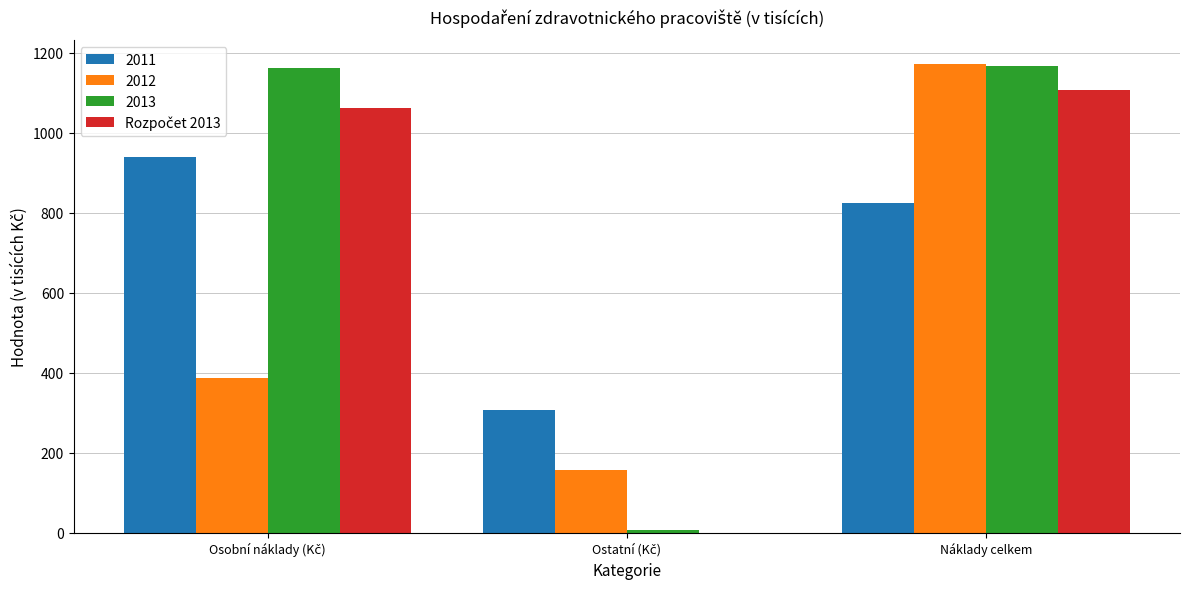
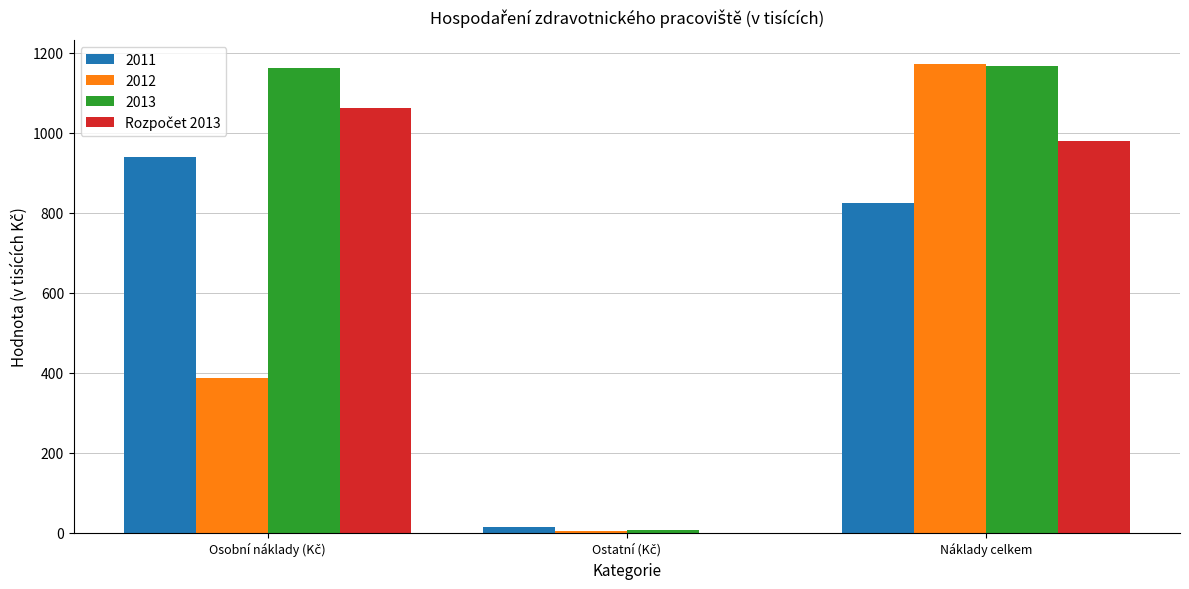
2011, Ostatní (Kč): 310 -> 10
2012, Ostatní (Kč): 160 -> 0
Rozpočet 2013, Náklady celkem: 1110 -> 980
